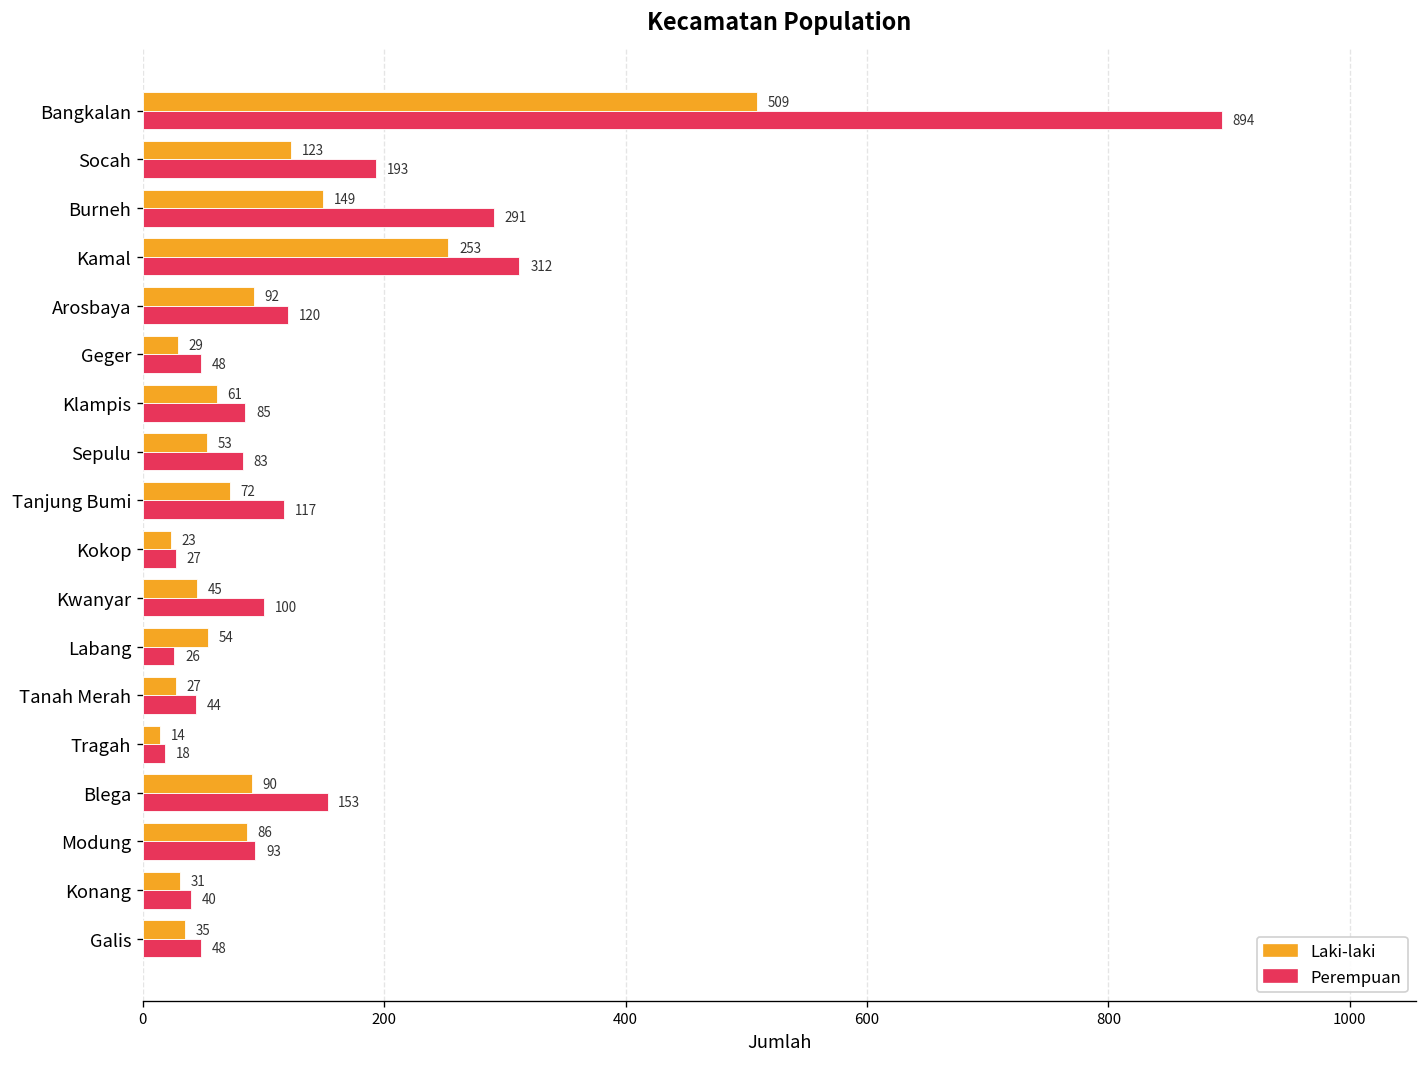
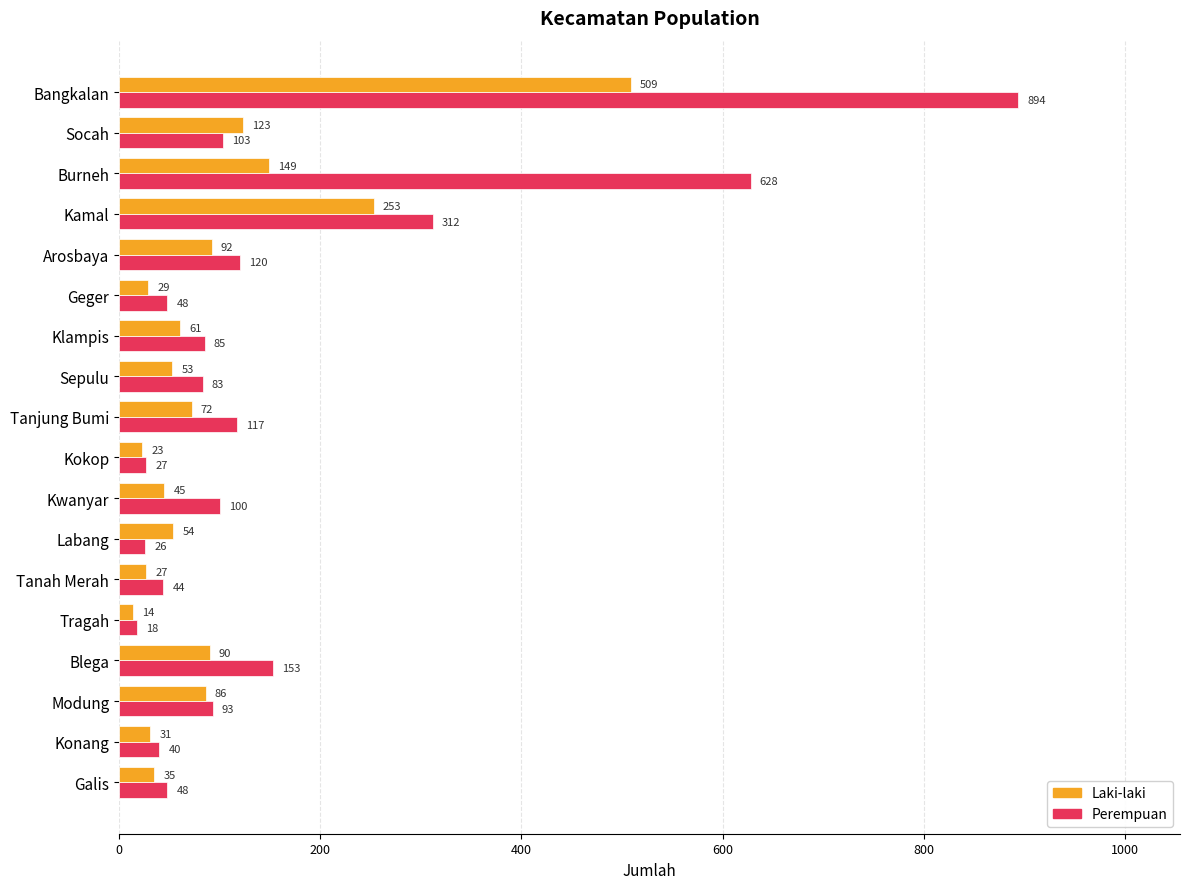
Perempuan, Socah: 193 -> 103
Perempuan, Burneh: 291 -> 628
